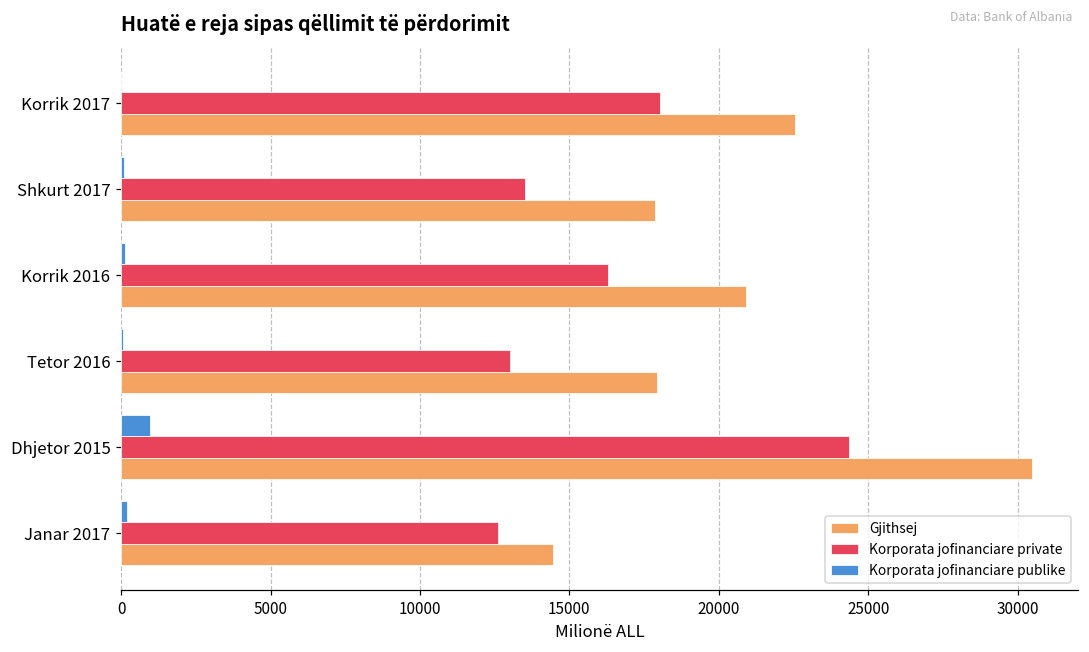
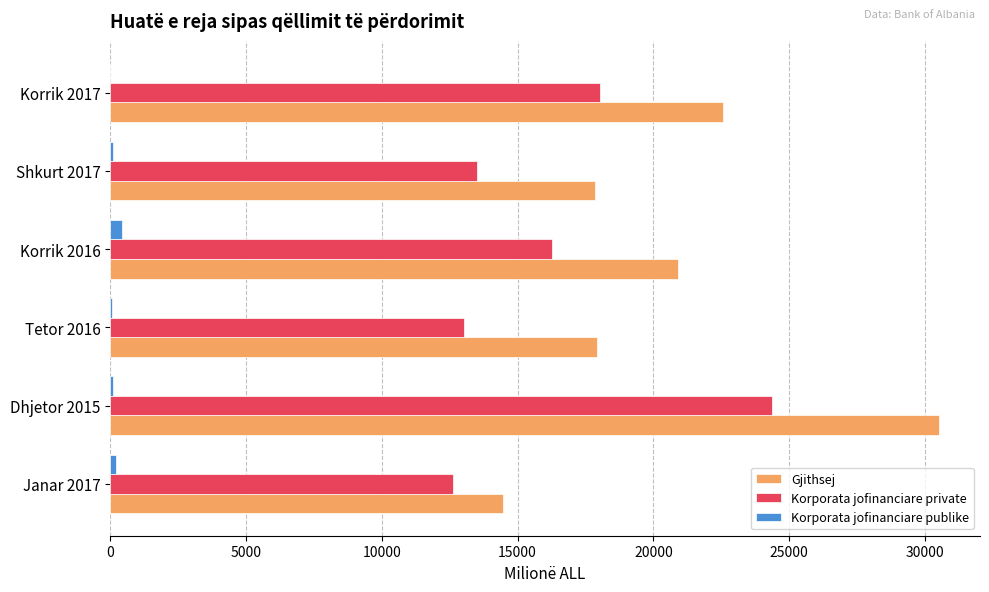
Korporata jofinanciare publike, Korrik 2016: 100 -> 400
Korporata jofinanciare publike, Dhjetor 2015: 1000 -> 100
